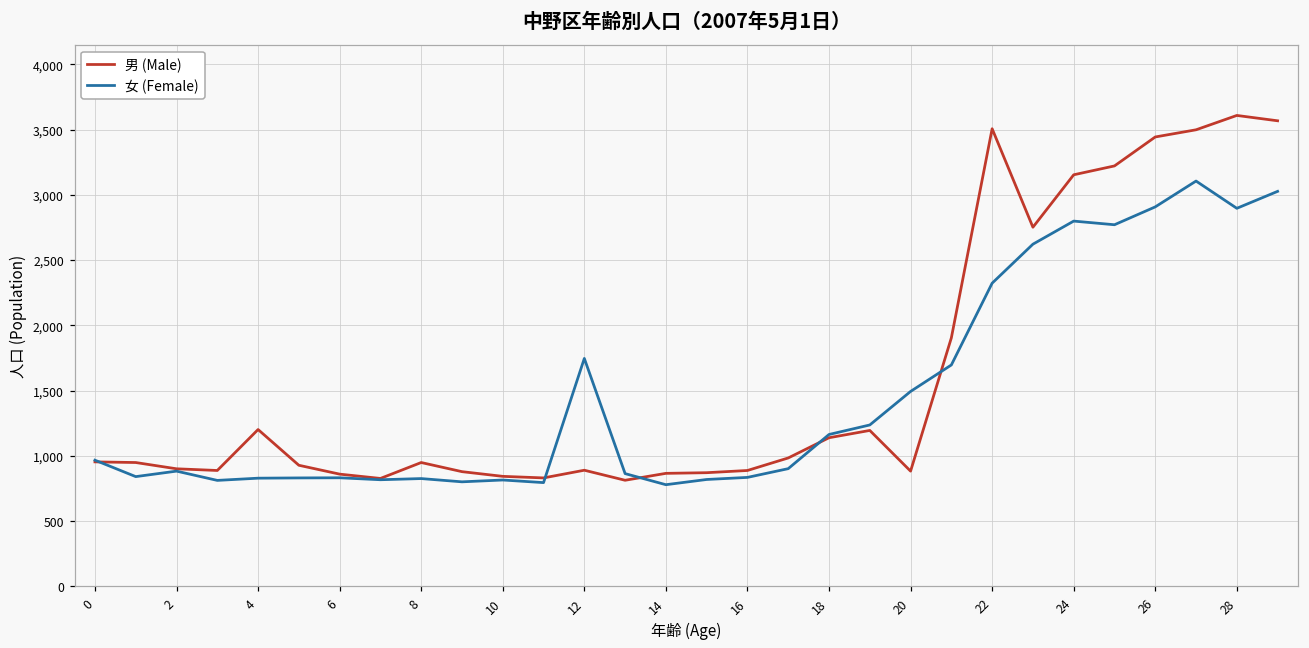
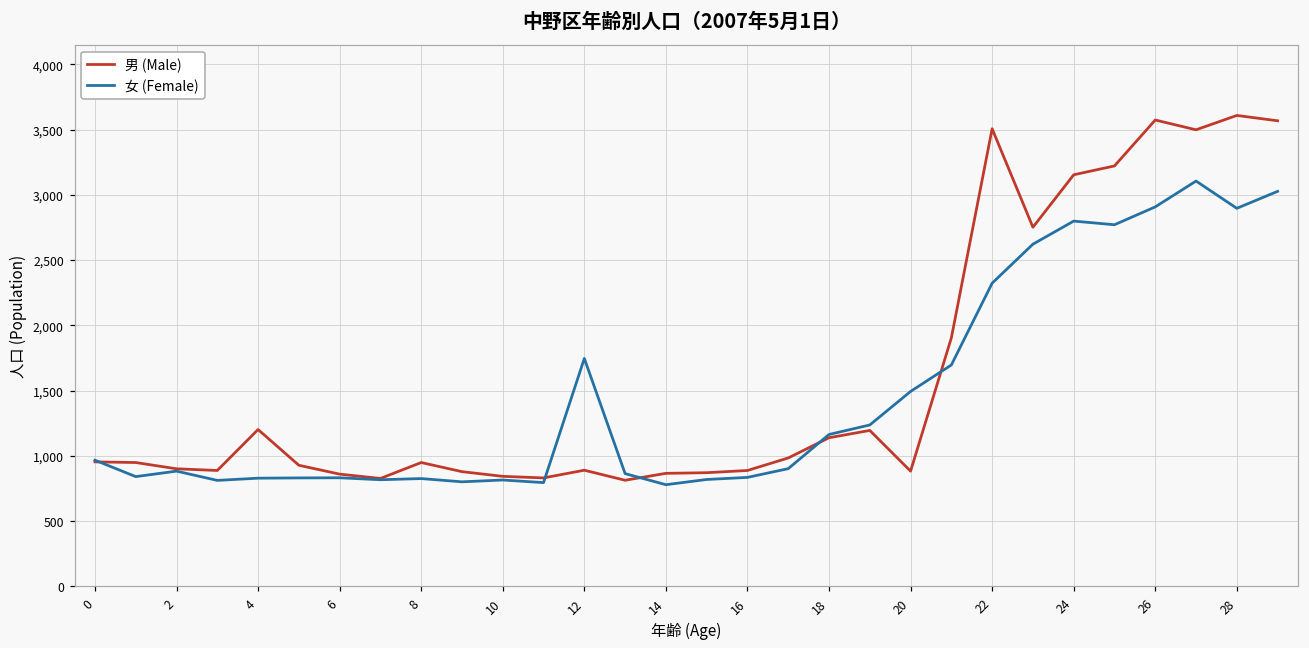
男 (Male), 26: 3,440 -> 3,570
